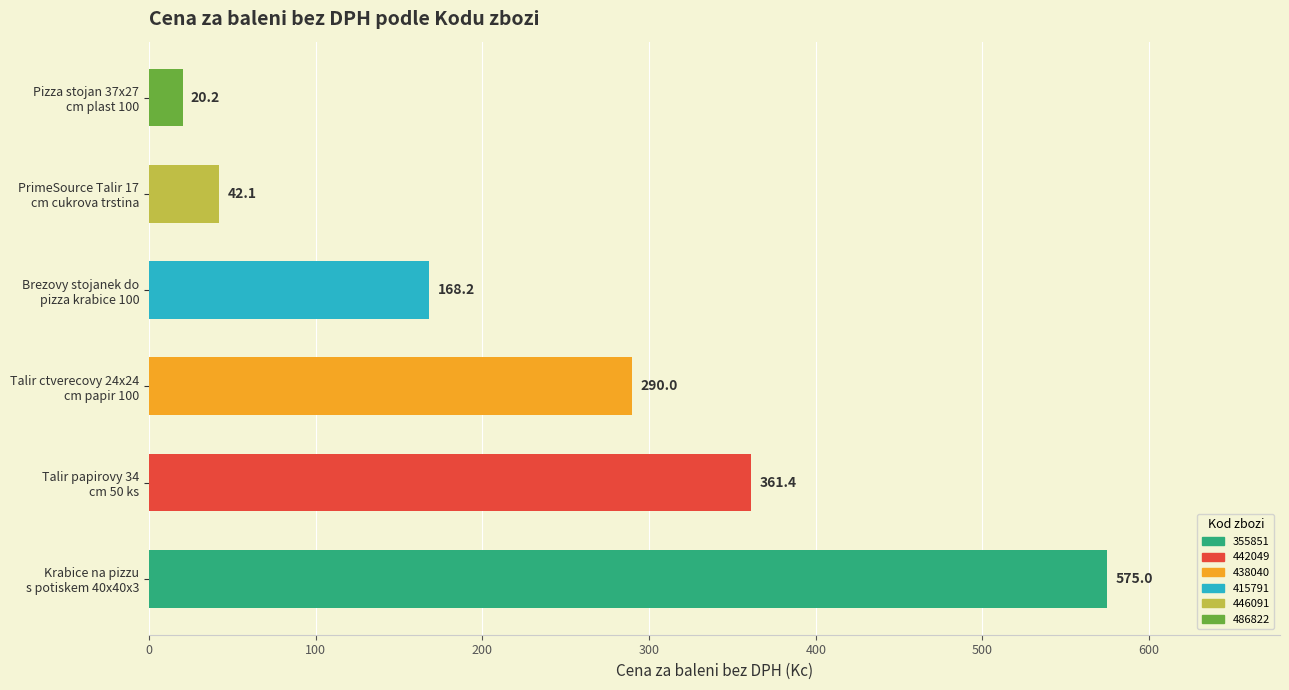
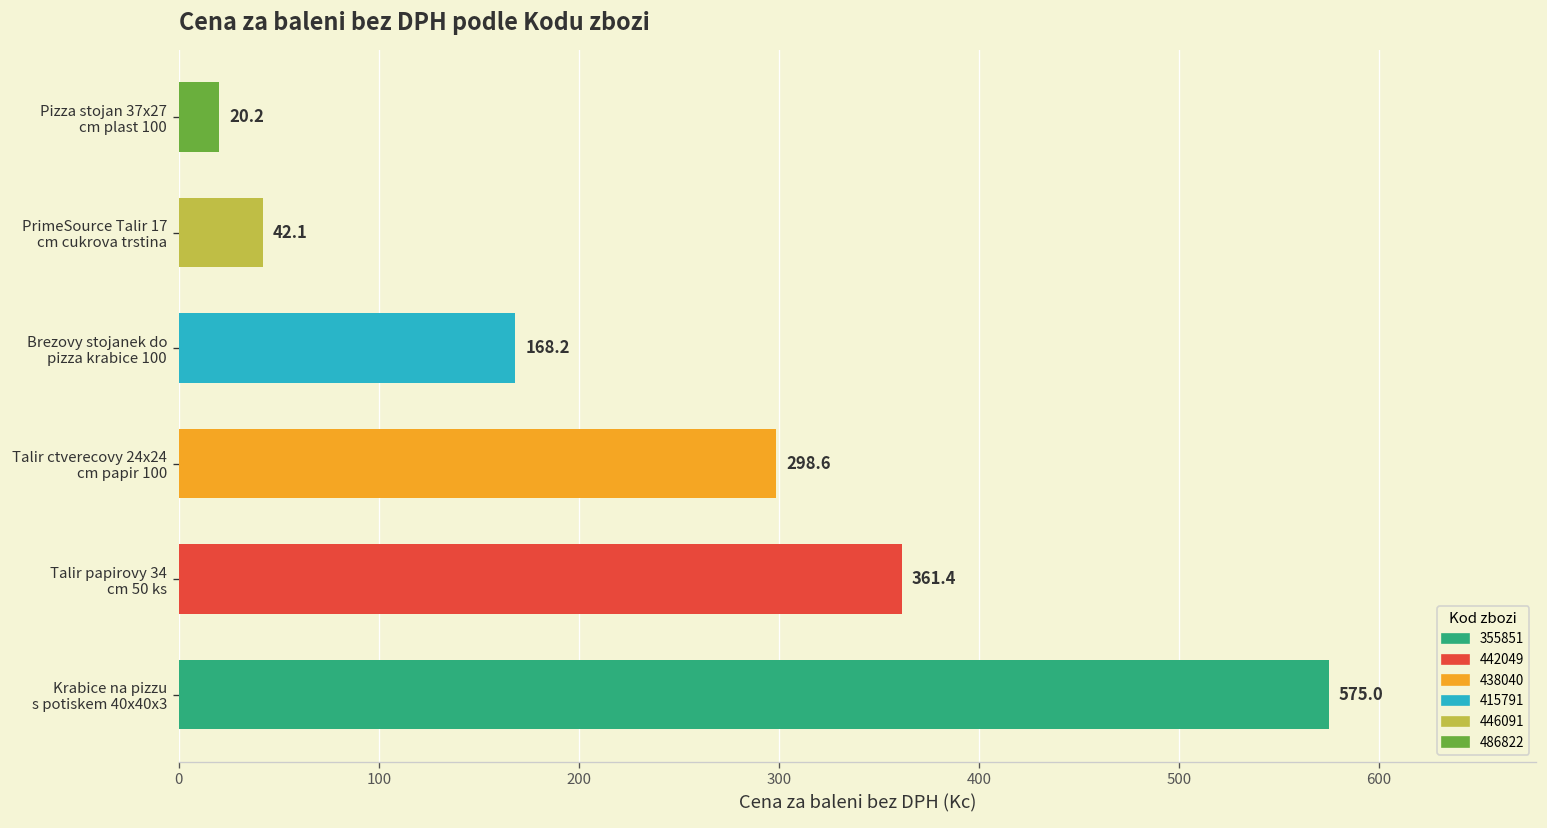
438040, Talir ctverecovy 24x24 cm papir 100: 290.0 -> 298.6
